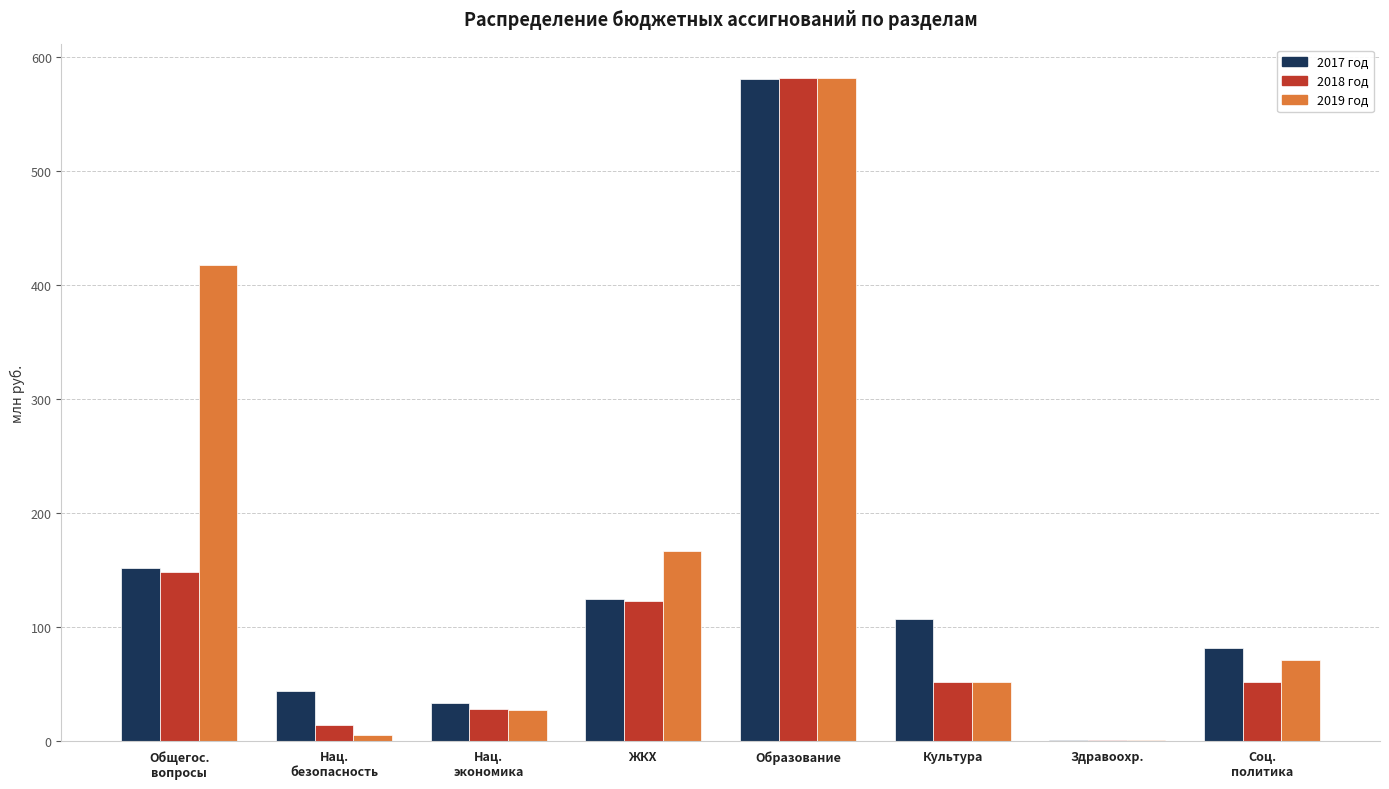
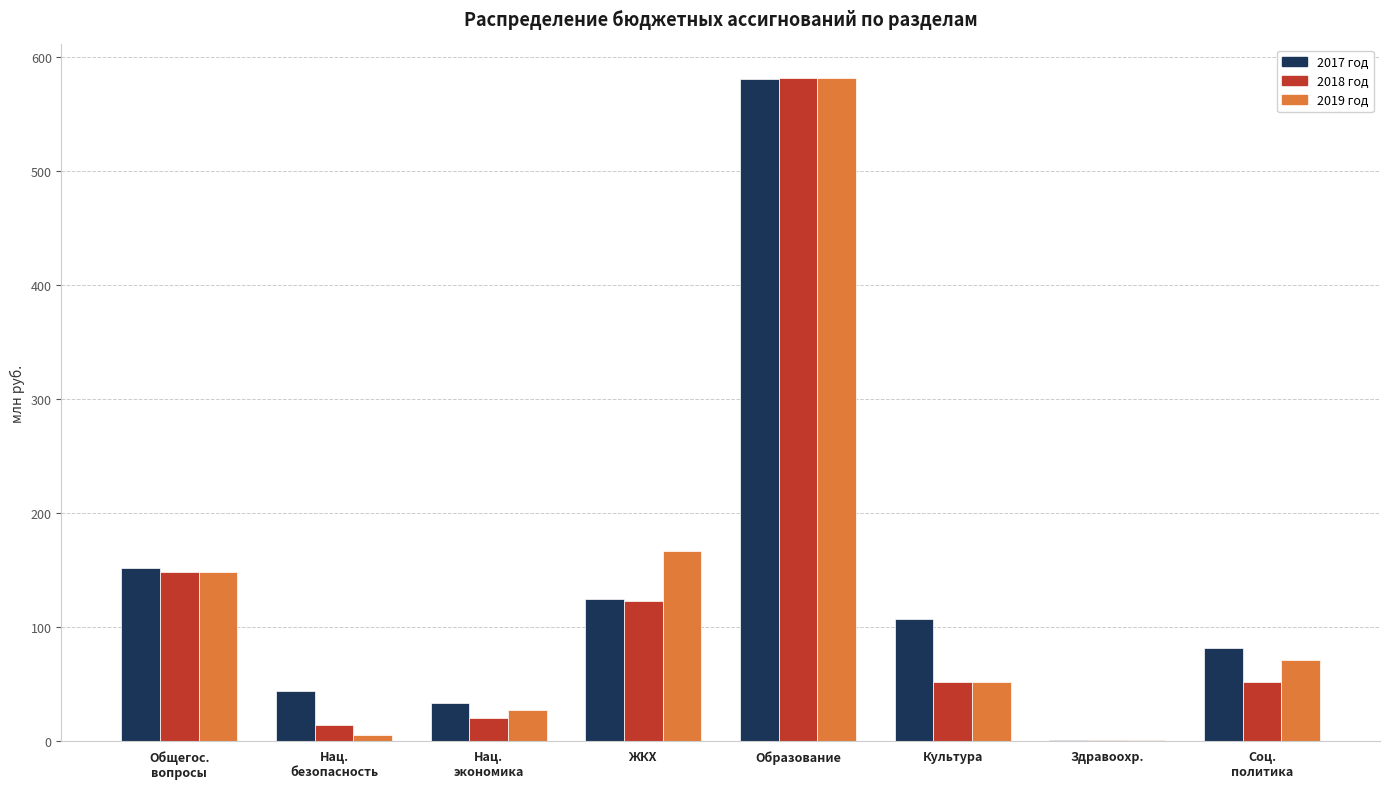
2019 год, Общегос. вопросы: 417 -> 148
2018 год, Нац. экономика: 27 -> 20
